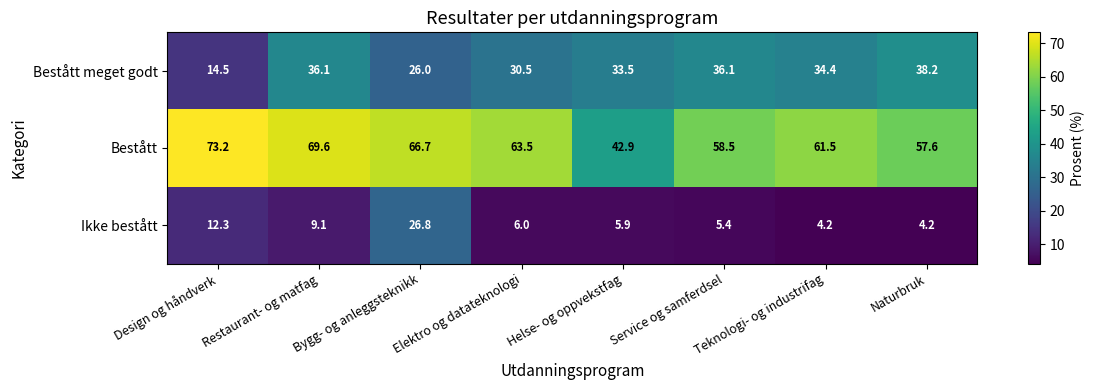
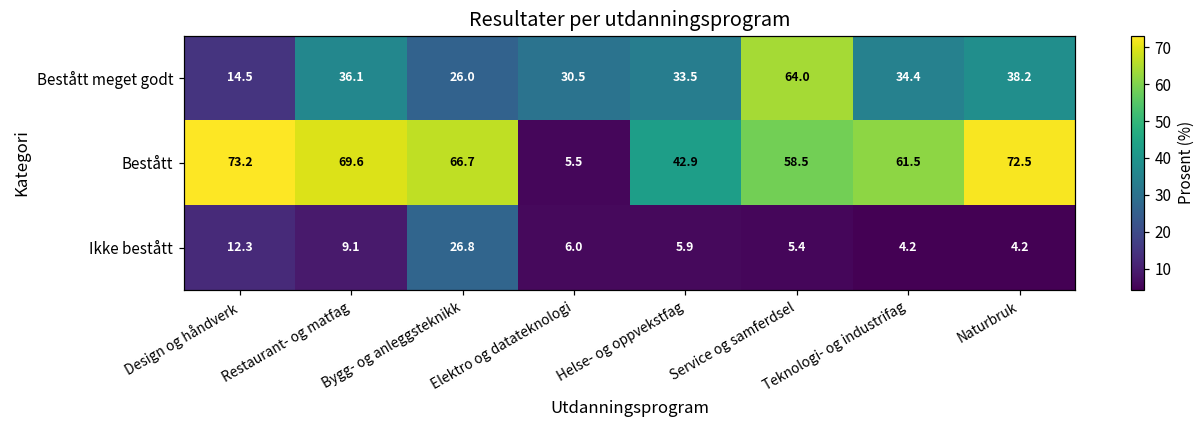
Bestått meget godt, Service og samferdsel: 36.1 -> 64.0
Bestått, Elektro og datateknologi: 63.5 -> 5.5
Bestått, Naturbruk: 57.6 -> 72.5
